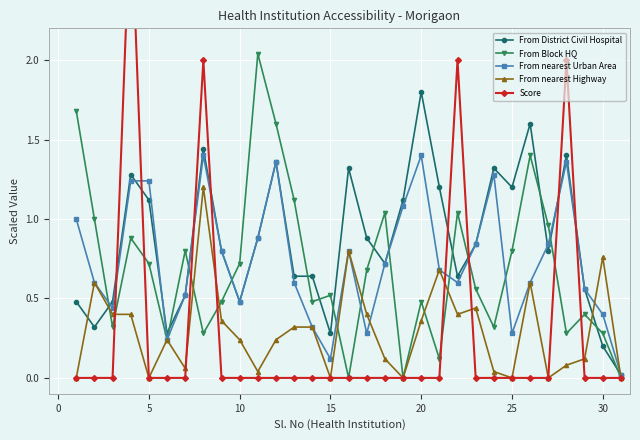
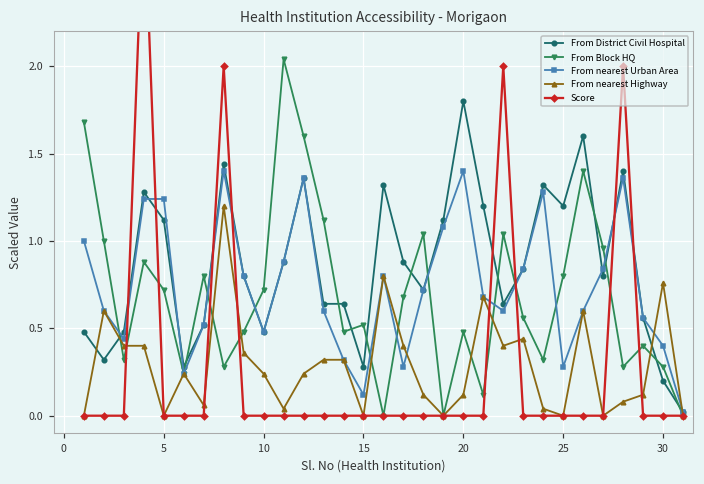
From nearest Highway, 20: 0.36 -> 0.12
